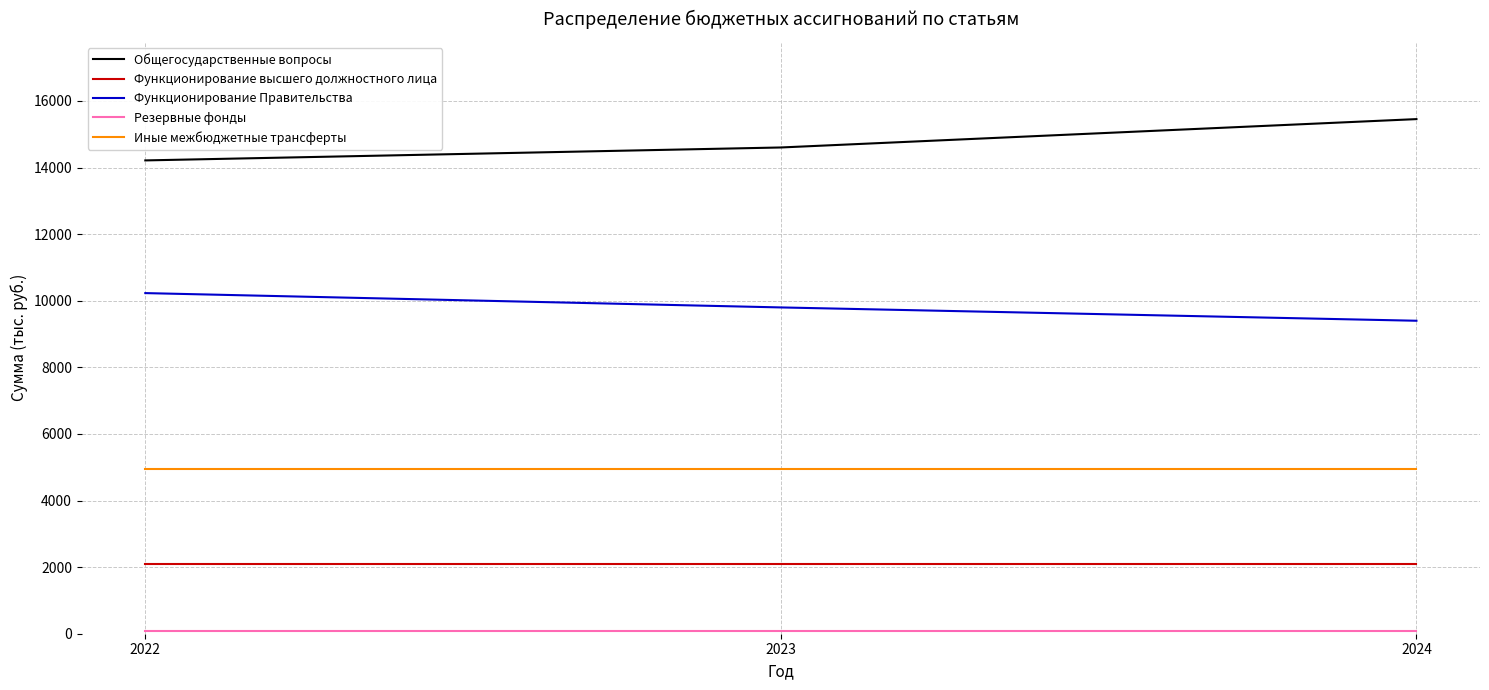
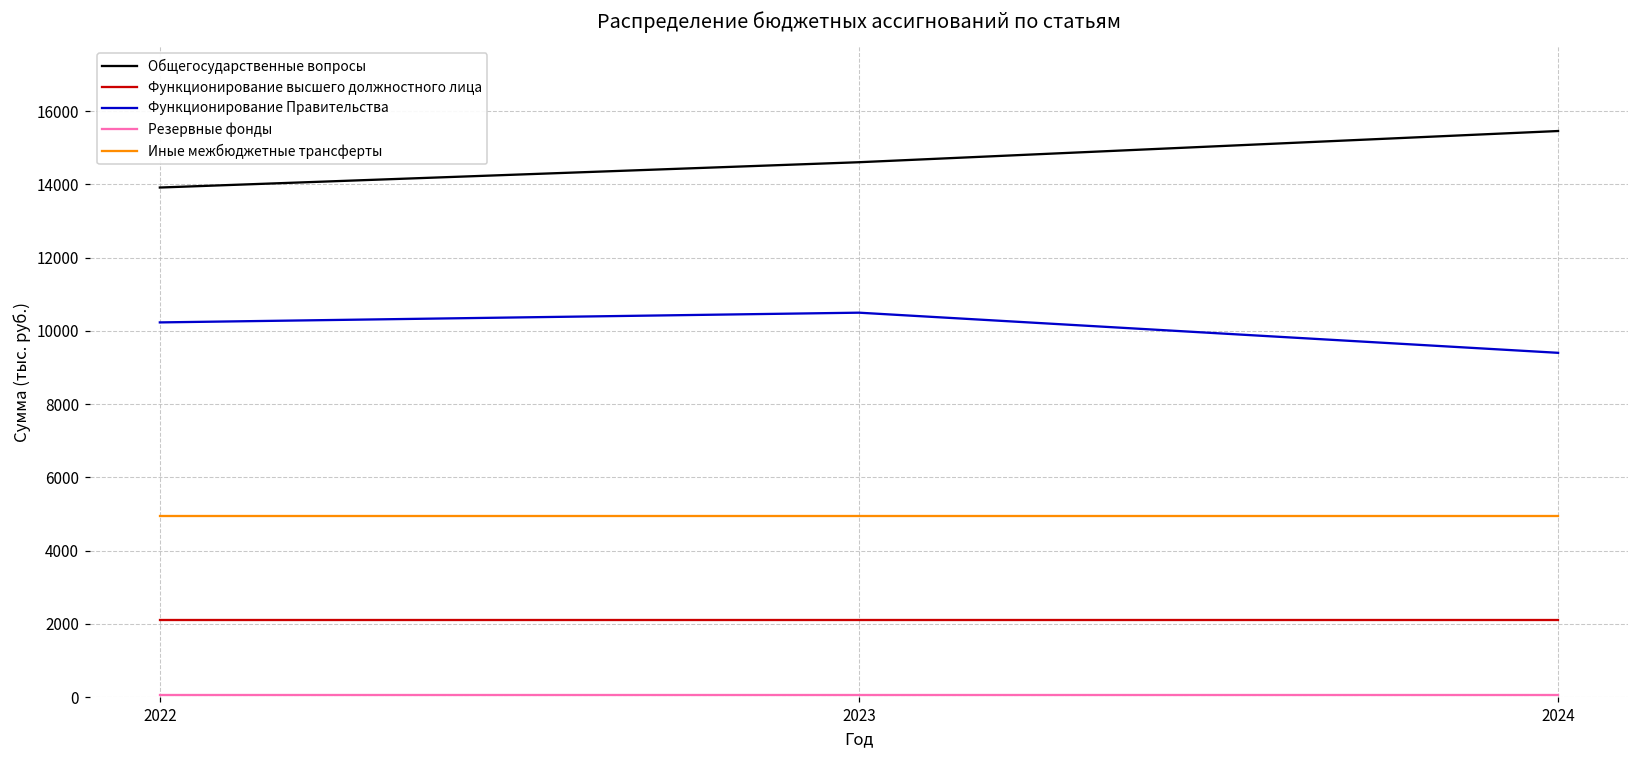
Общегосударственные вопросы, 2022: 14200 -> 13900
Функционирование Правительства, 2023: 9800 -> 10500
